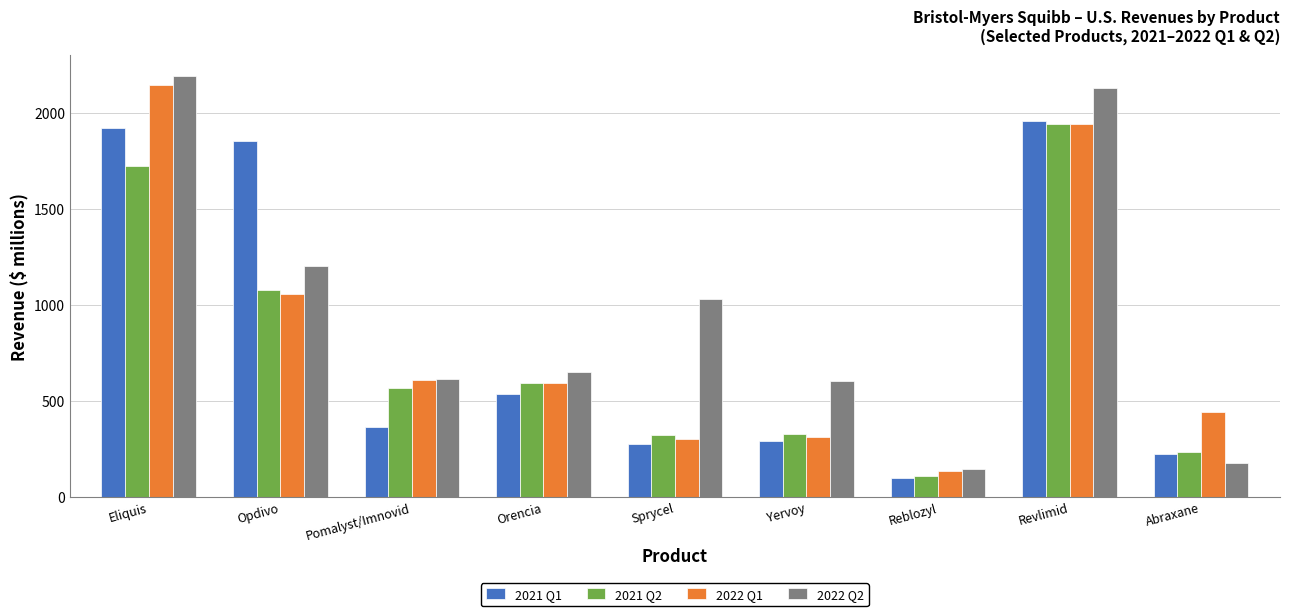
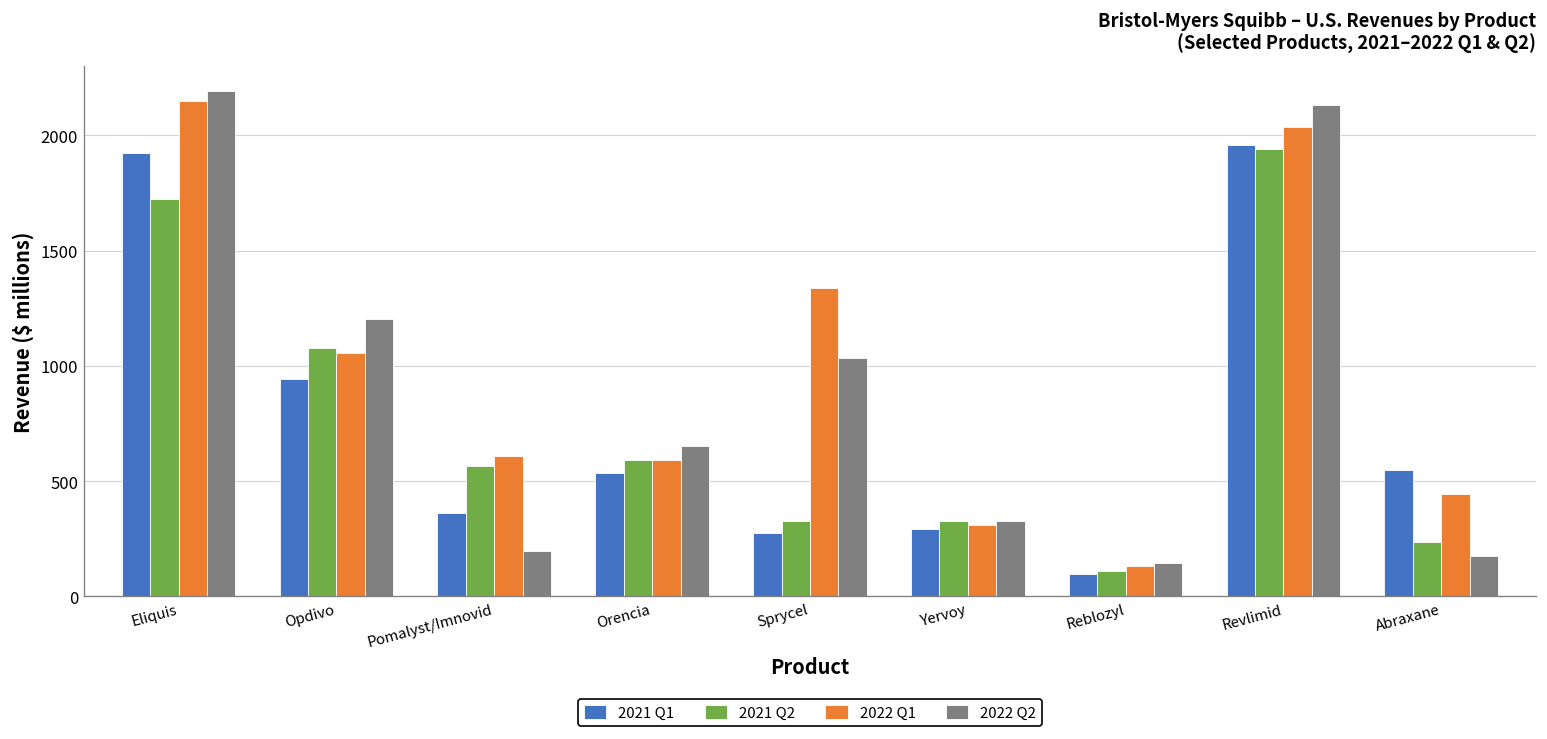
2021 Q1, Opdivo: 1850 -> 940
2022 Q2, Pomalyst/Imnovid: 620 -> 200
2022 Q1, Sprycel: 310 -> 1340
2022 Q2, Yervoy: 610 -> 330
2022 Q1, Revlimid: 1950 -> 2040
2021 Q1, Abraxane: 230 -> 550
